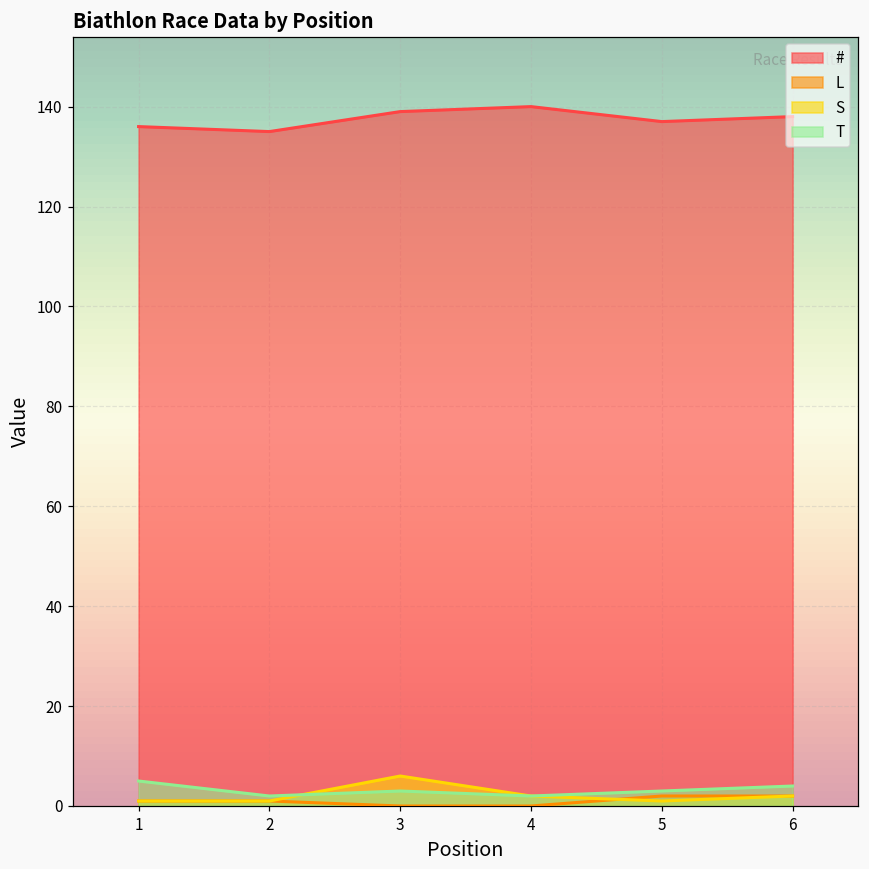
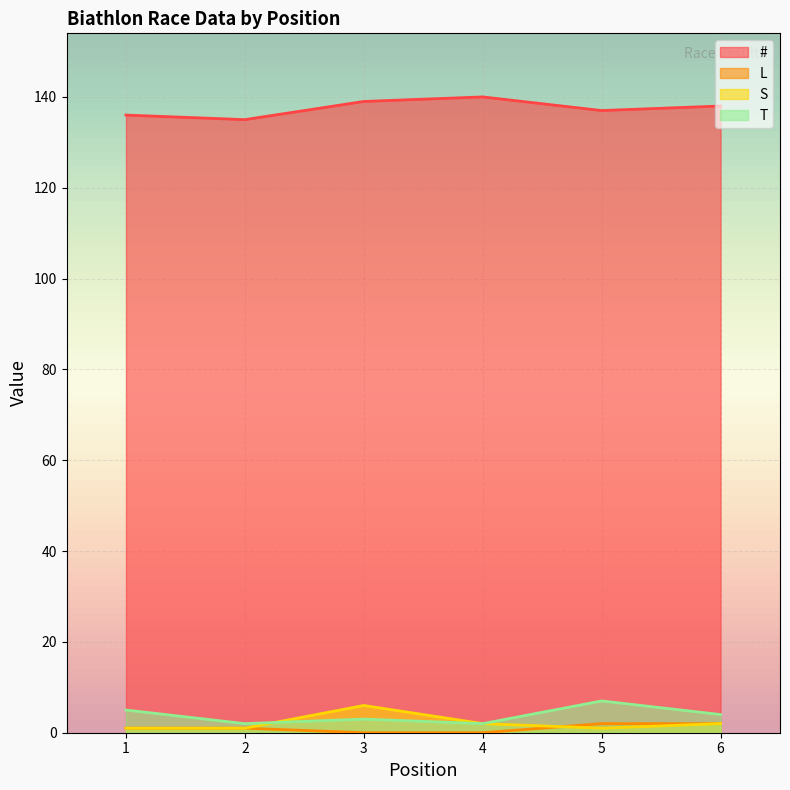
T, 5: 3 -> 7
